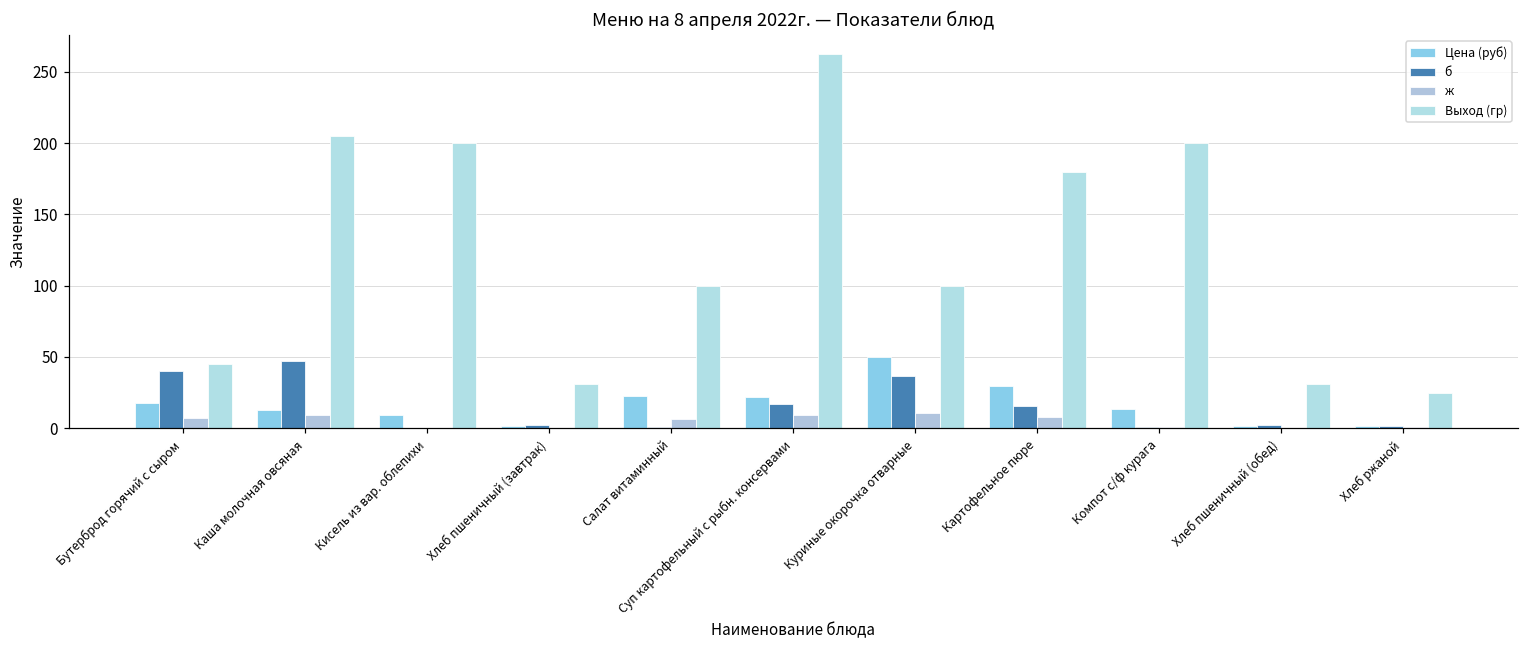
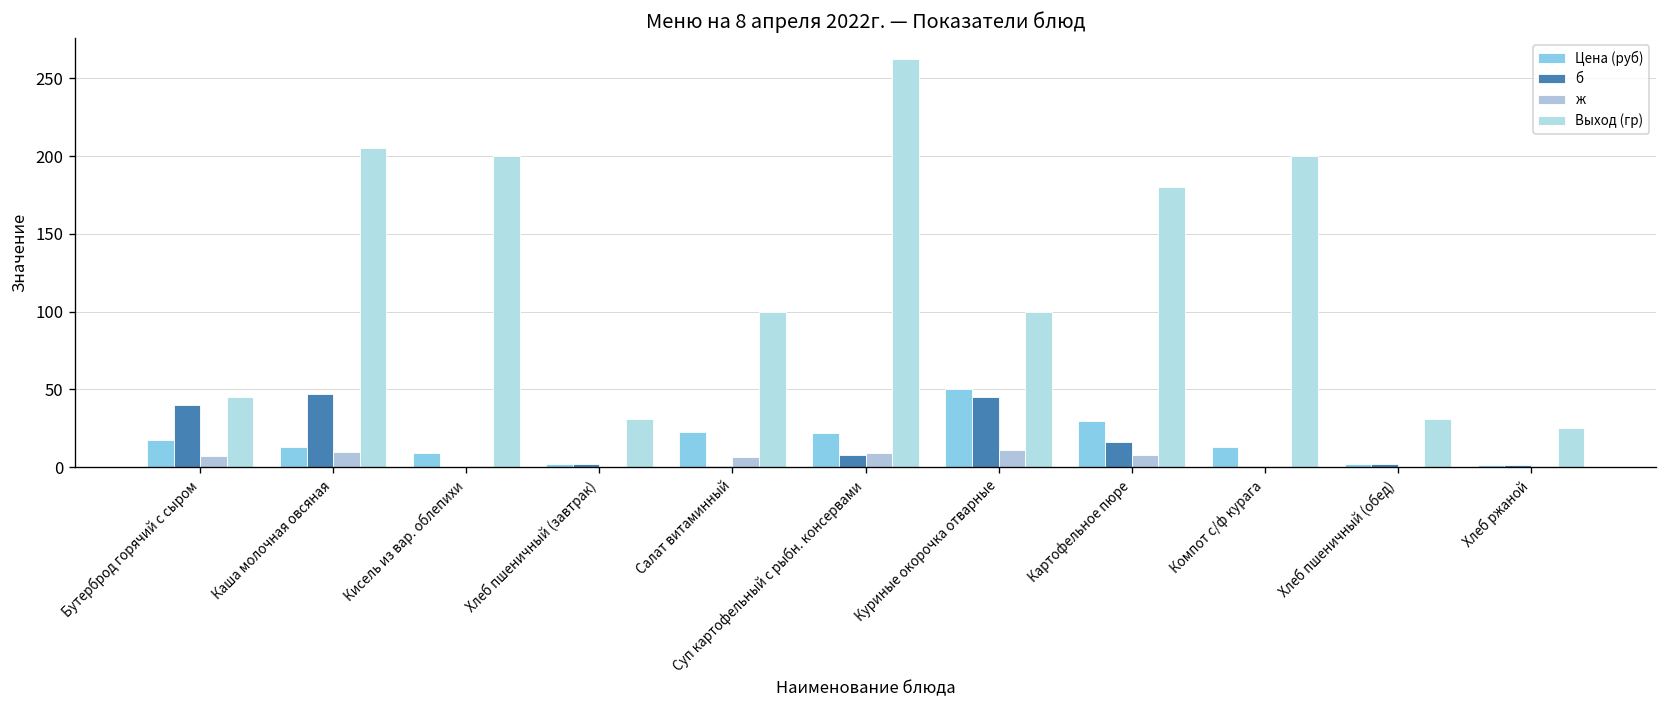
б, Суп картофельный с рыбн. консервами: 17 -> 8
б, Куриные окорочка отварные: 37 -> 45
